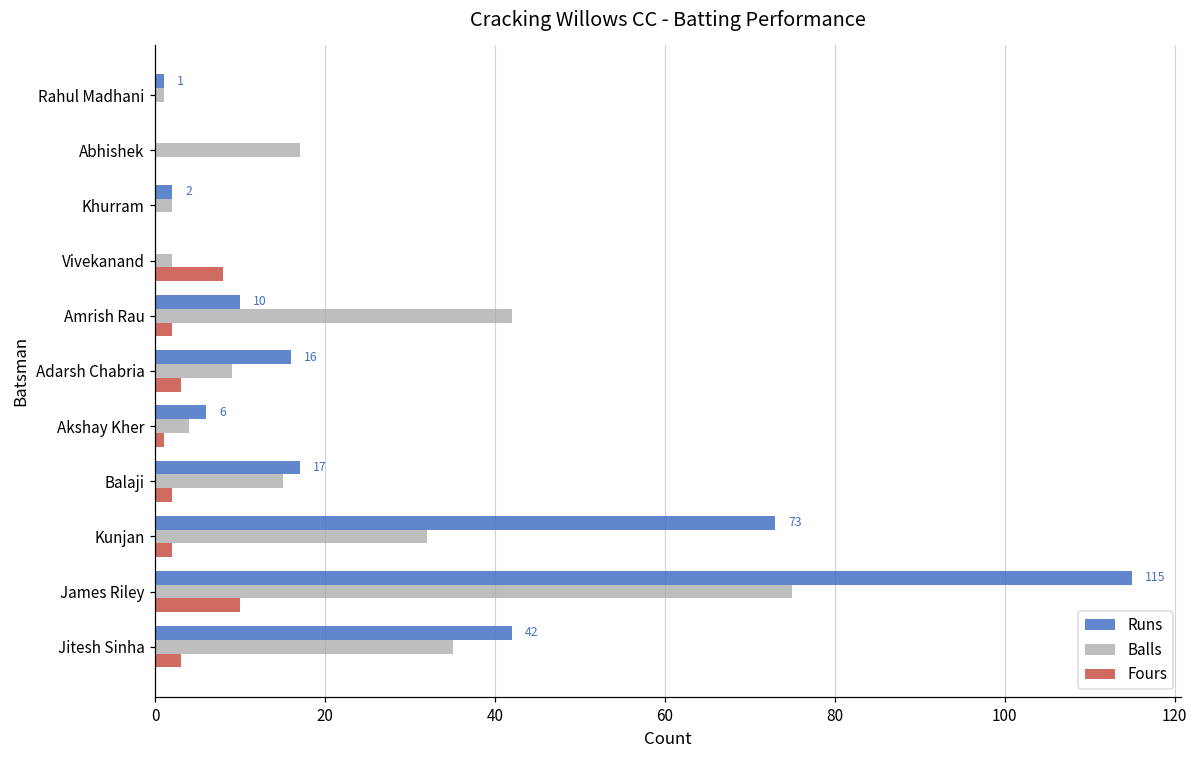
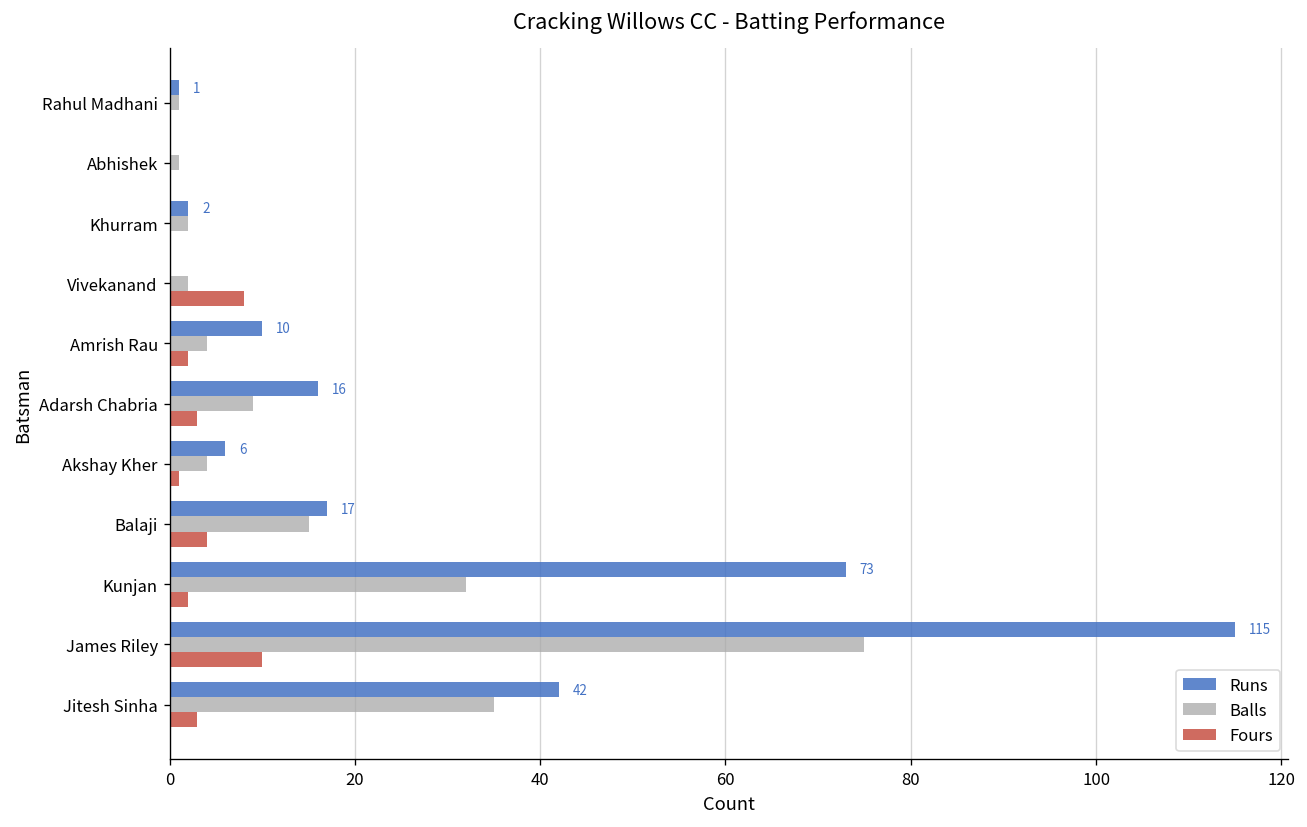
Balls, Abhishek: 17 -> 1
Balls, Amrish Rau: 42 -> 4
Fours, Balaji: 2 -> 4
